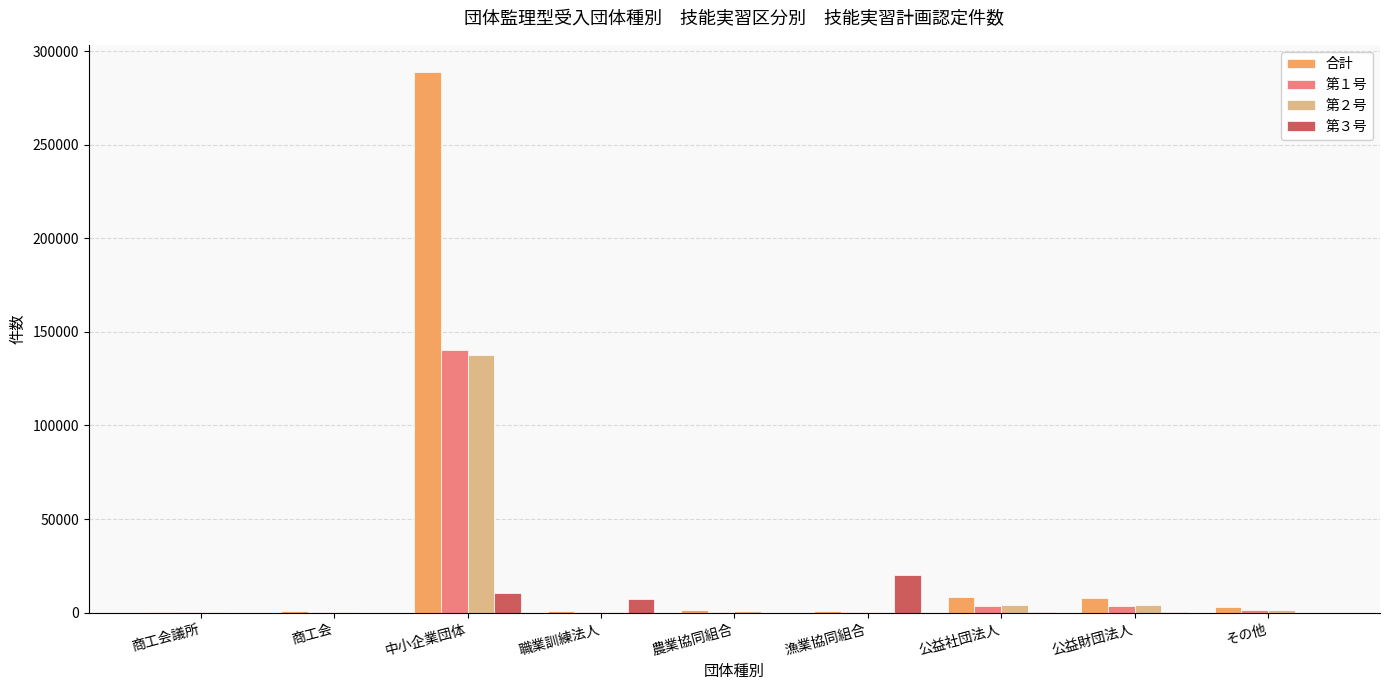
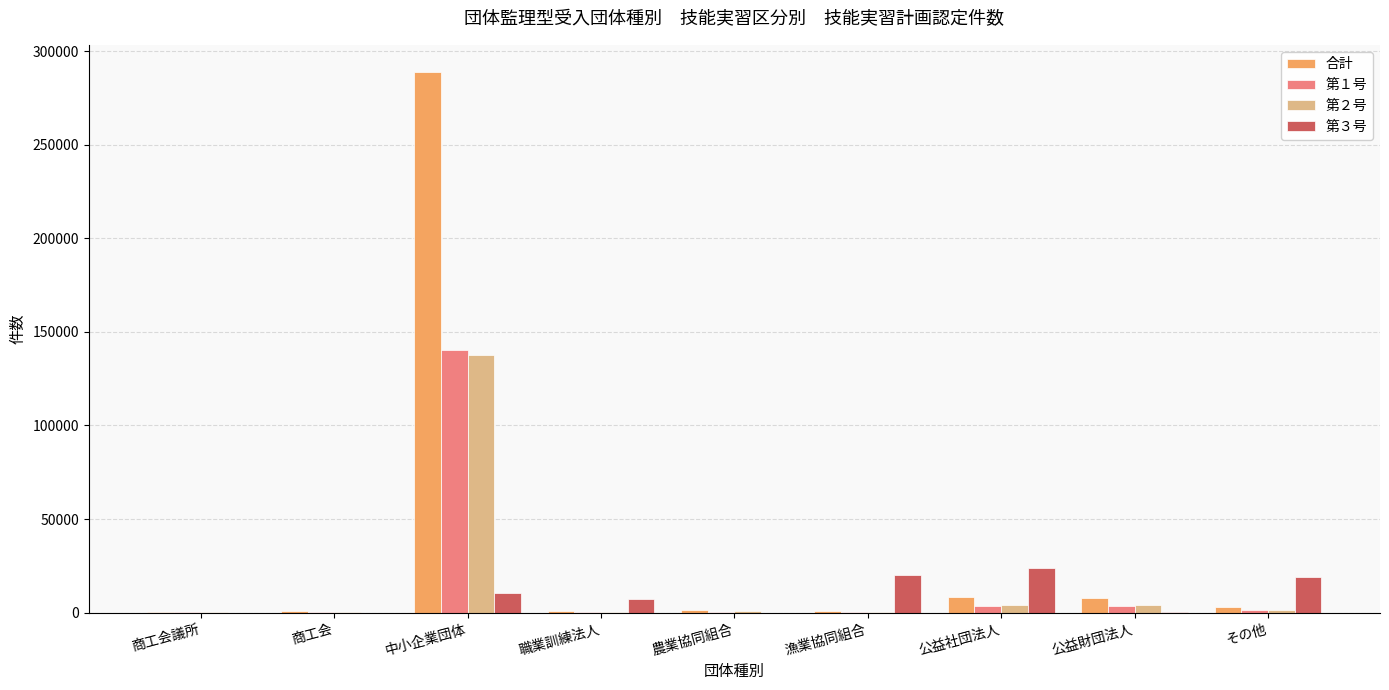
第３号, 公益社団法人: 0 -> 24000
第３号, その他: 0 -> 19000
